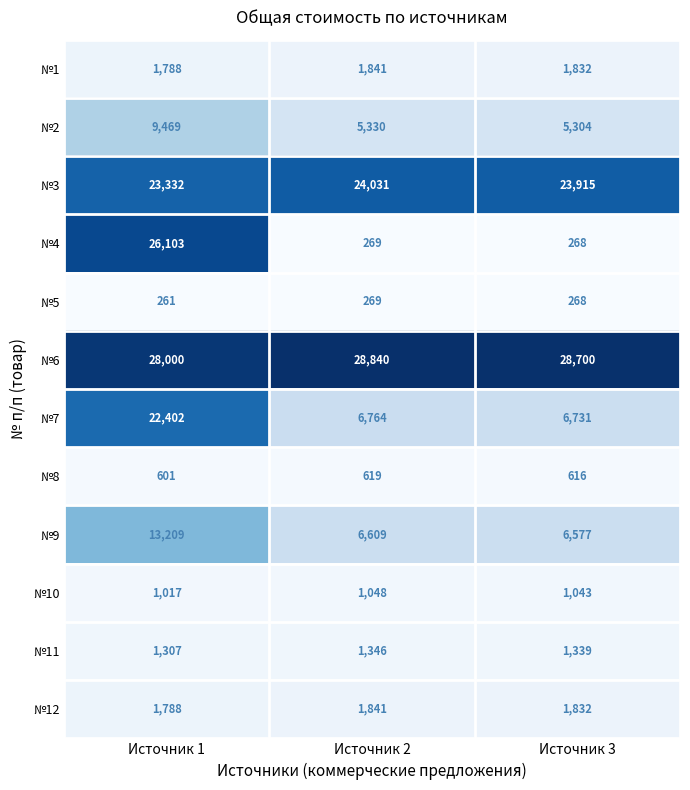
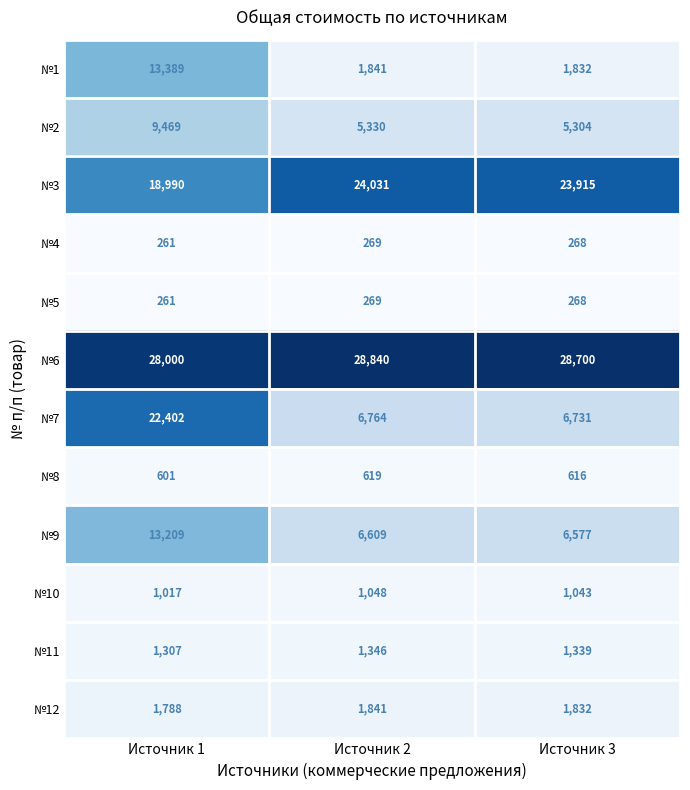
№1, Источник 1: 1,788 -> 13,389
№3, Источник 1: 23,332 -> 18,990
№4, Источник 1: 26,103 -> 261
